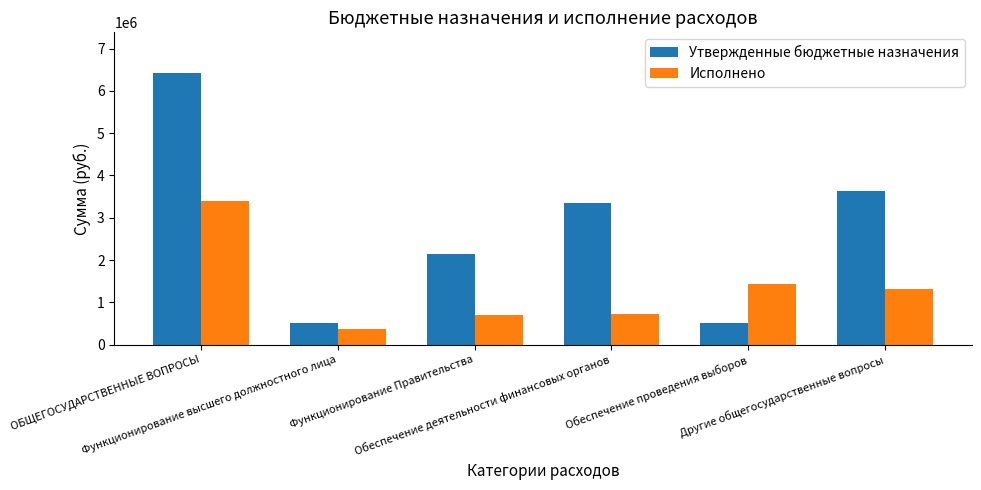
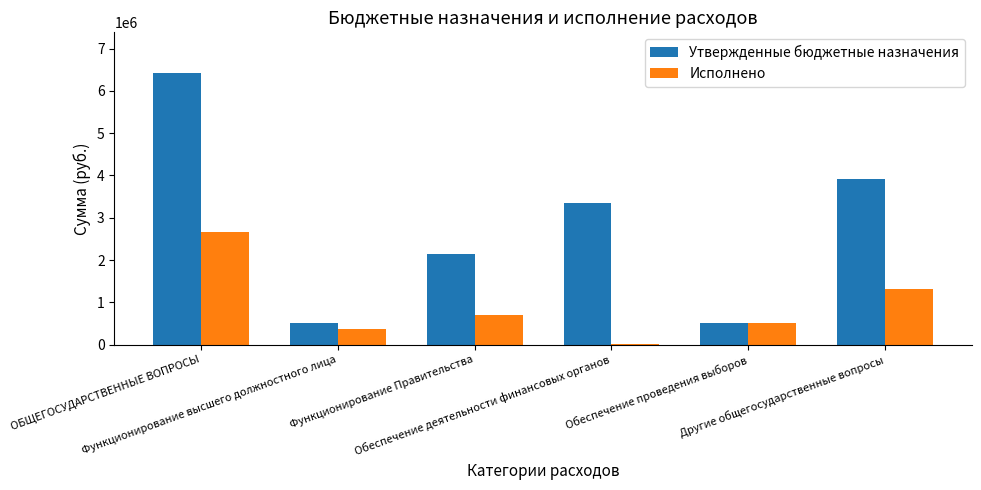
Исполнено, ОБЩЕГОСУДАРСТВЕННЫЕ ВОПРОСЫ: 3400000 -> 2700000
Исполнено, Обеспечение деятельности финансовых органов: 700000 -> 0
Исполнено, Обеспечение проведения выборов: 1400000 -> 500000
Утвержденные бюджетные назначения, Другие общегосударственные вопросы: 3600000 -> 3900000
